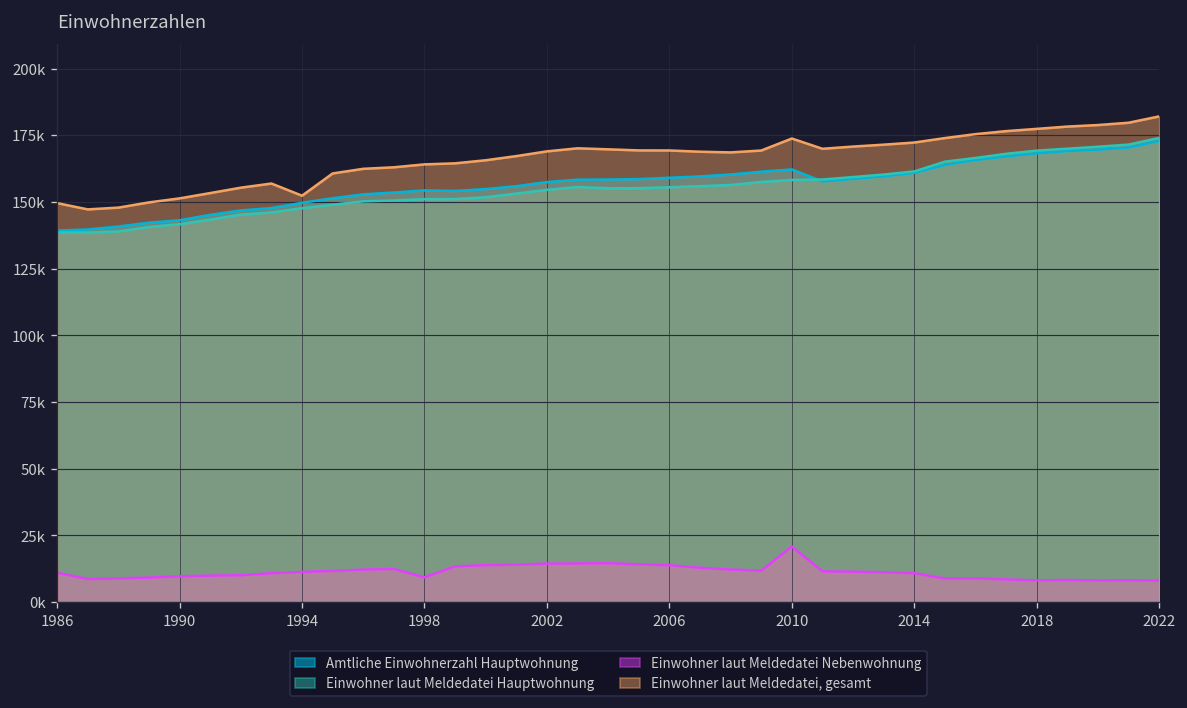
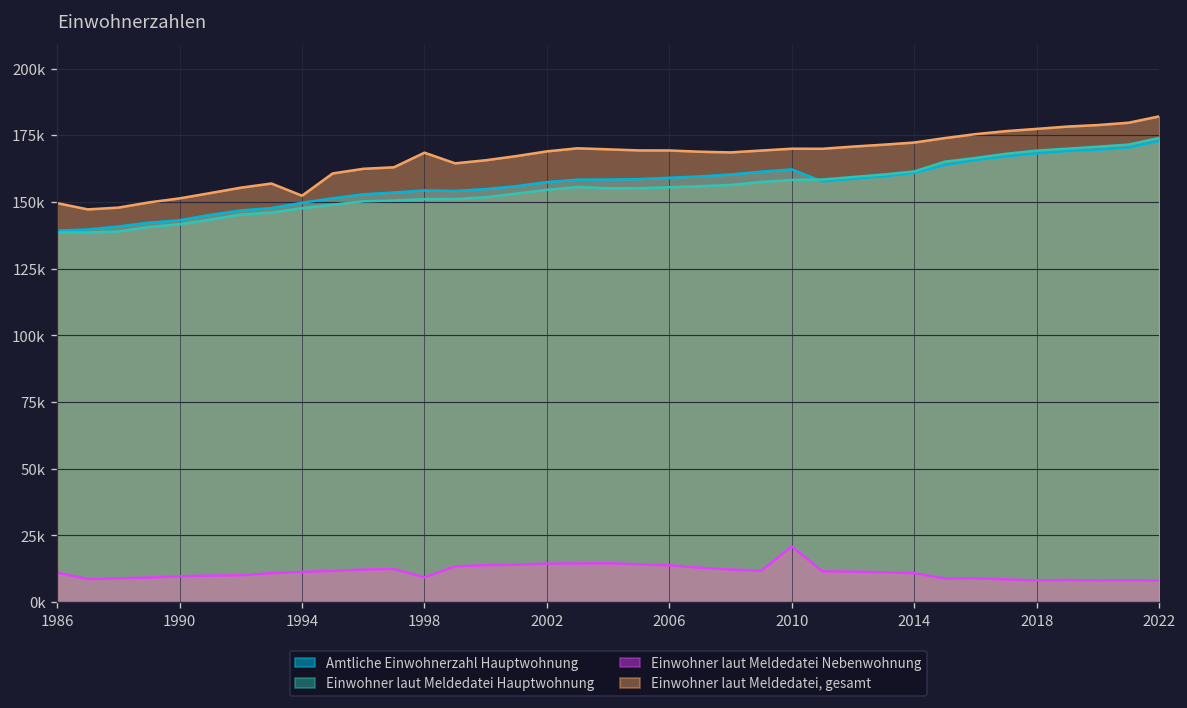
Einwohner laut Meldedatei, gesamt, 1998: 164000 -> 168000
Einwohner laut Meldedatei, gesamt, 2010: 174000 -> 170000
